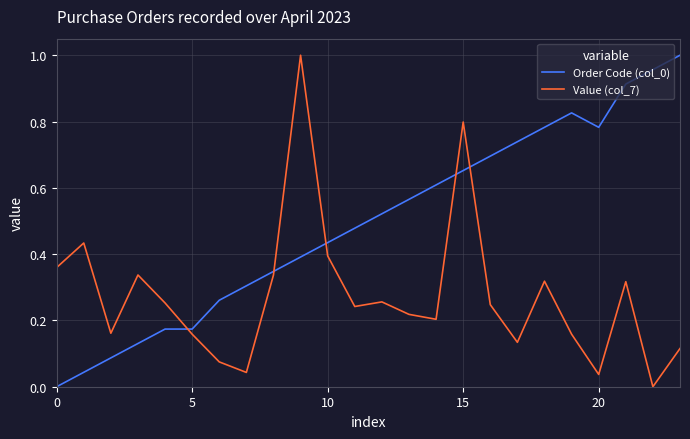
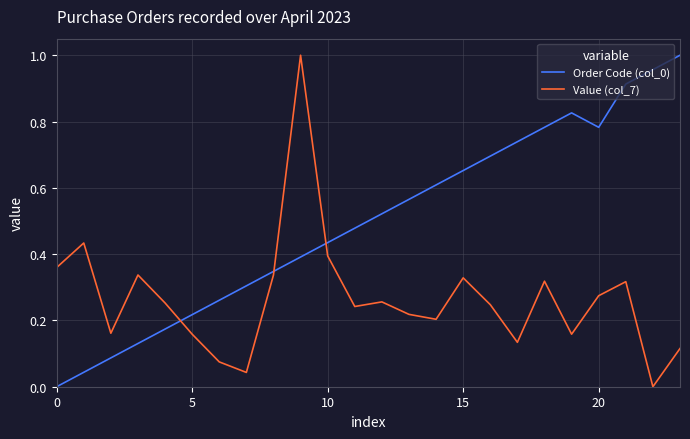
Order Code (col_0), 5: 0.17 -> 0.22
Value (col_7), 15: 0.80 -> 0.33
Value (col_7), 20: 0.04 -> 0.27
